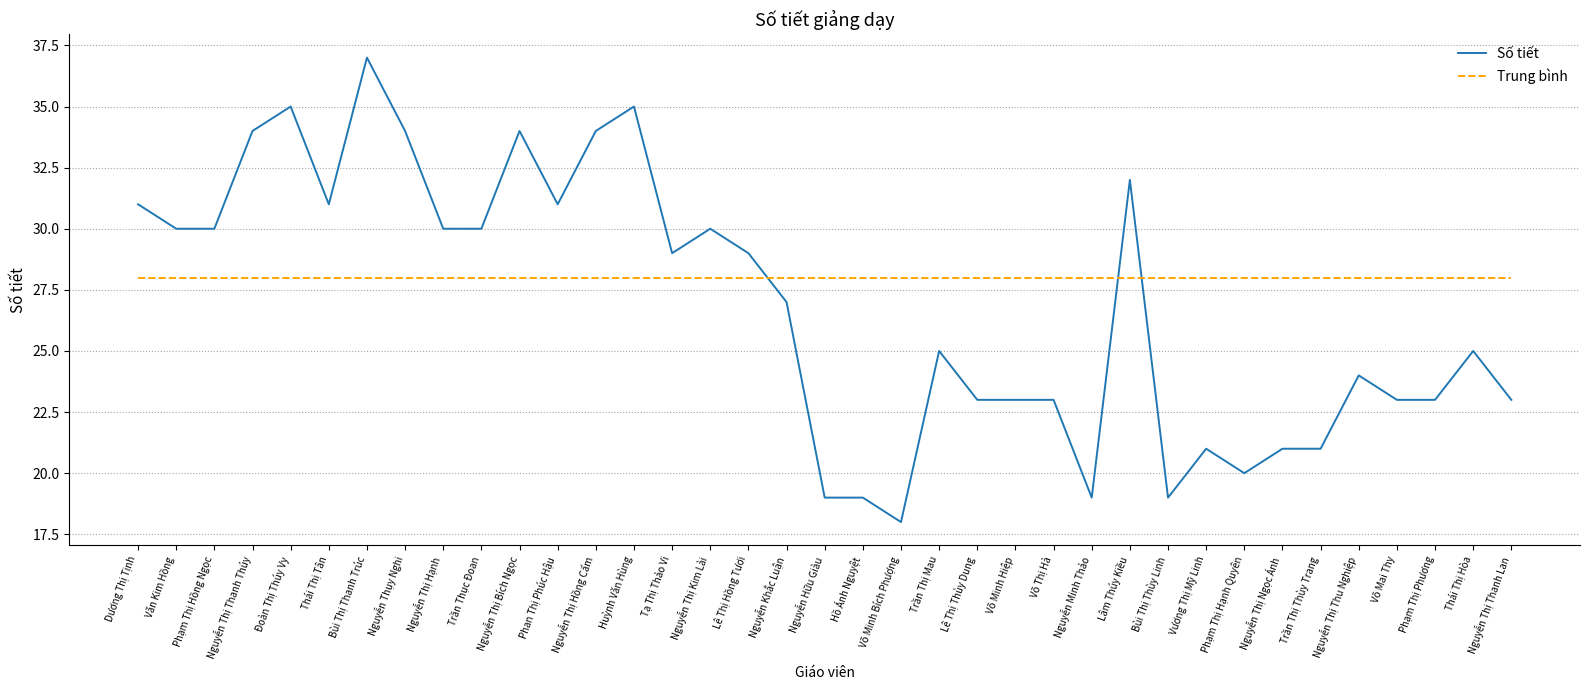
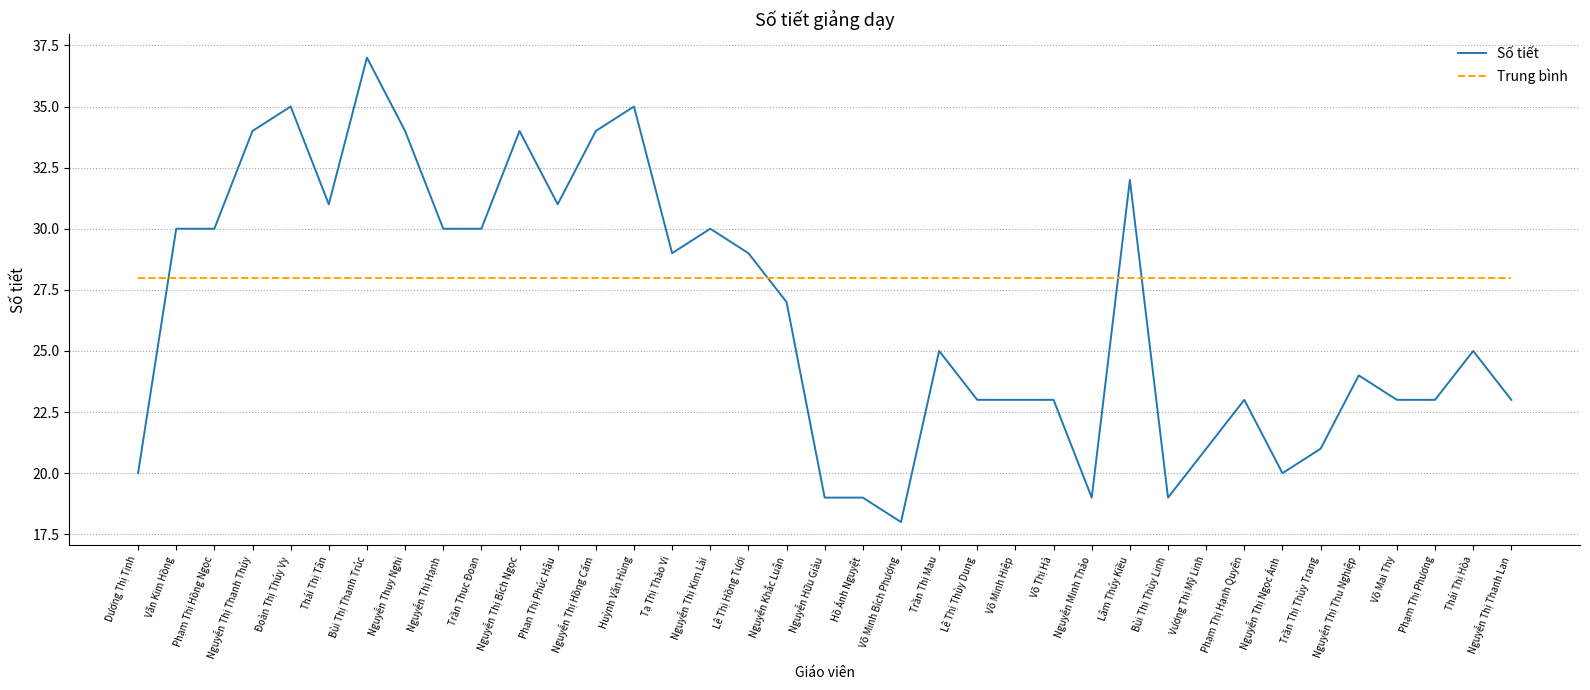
Số tiết, Dương Thị Tịnh: 31 -> 20
Số tiết, Phạm Thị Hạnh Quyên: 20 -> 23
Số tiết, Nguyễn Thị Ngọc Ánh: 21 -> 20
